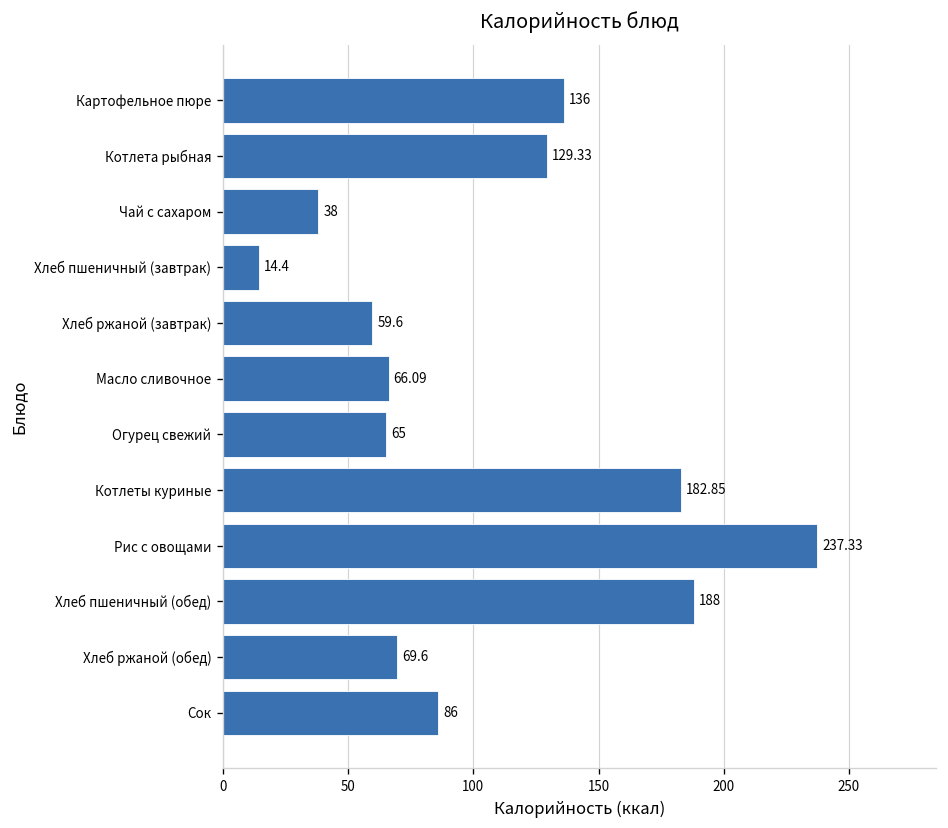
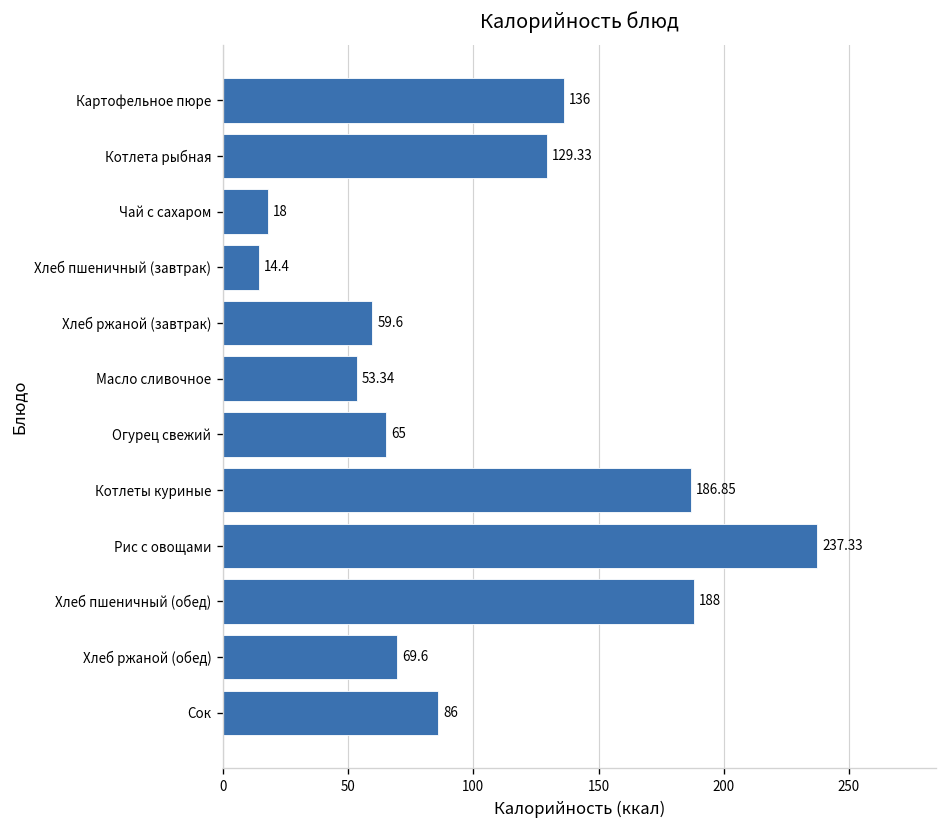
Чай с сахаром: 38 -> 18
Масло сливочное: 66.09 -> 53.34
Котлеты куриные: 182.85 -> 186.85
